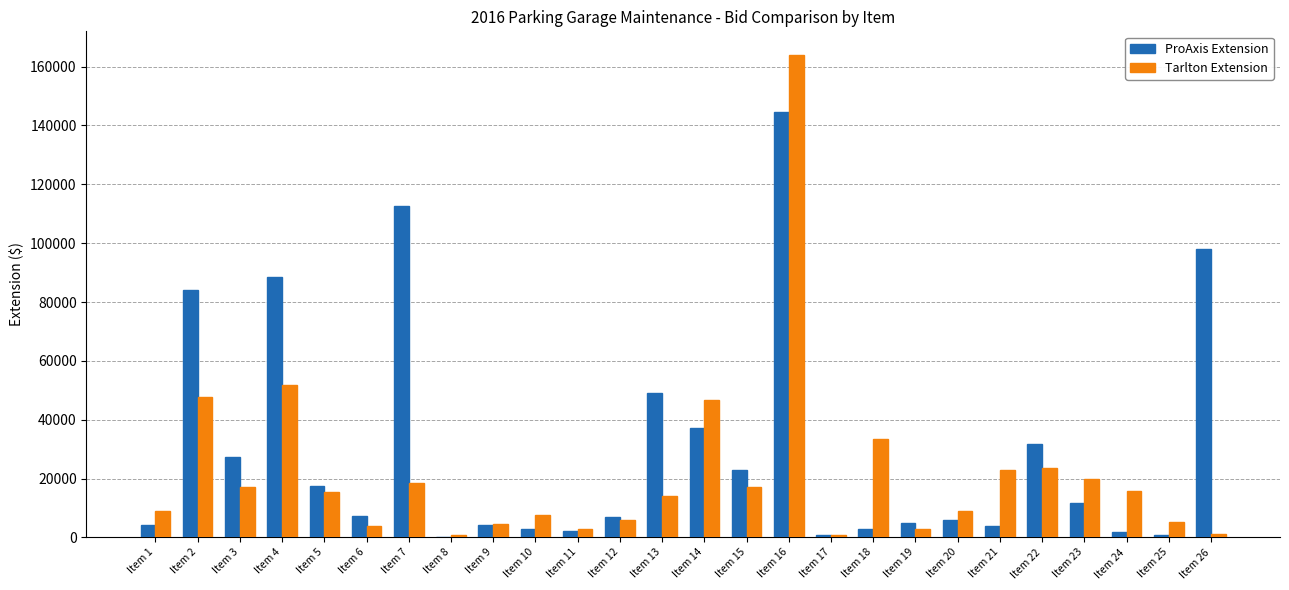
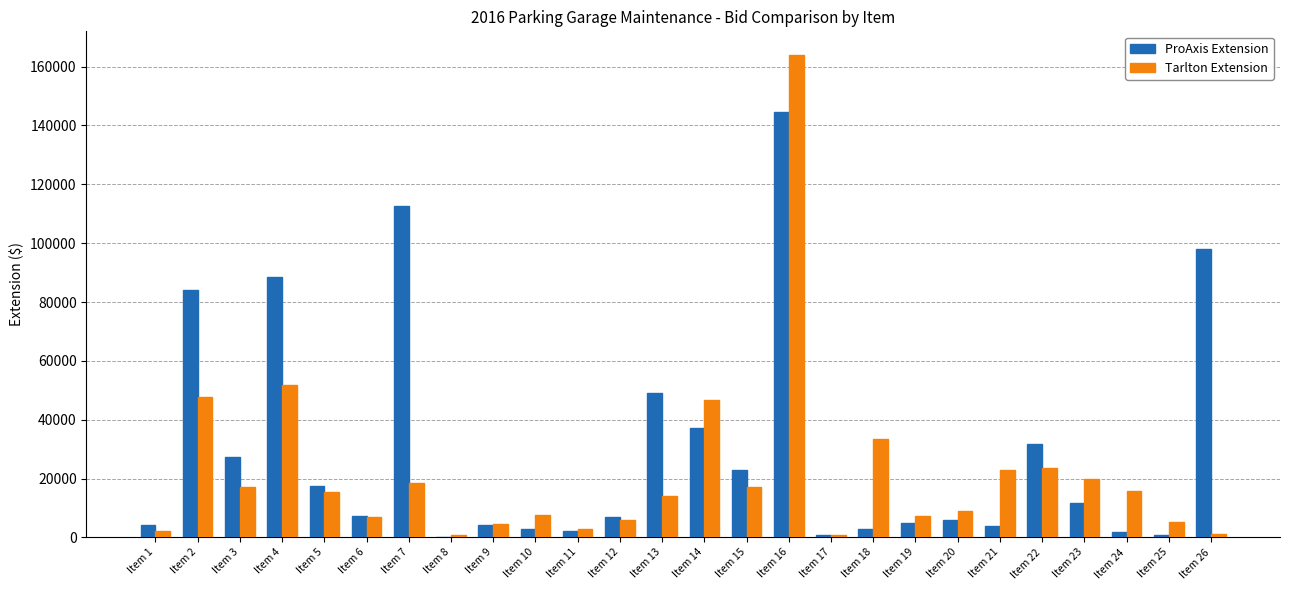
Tarlton Extension, Item 1: 9000 -> 2000
Tarlton Extension, Item 6: 4000 -> 7000
Tarlton Extension, Item 19: 3000 -> 7000
